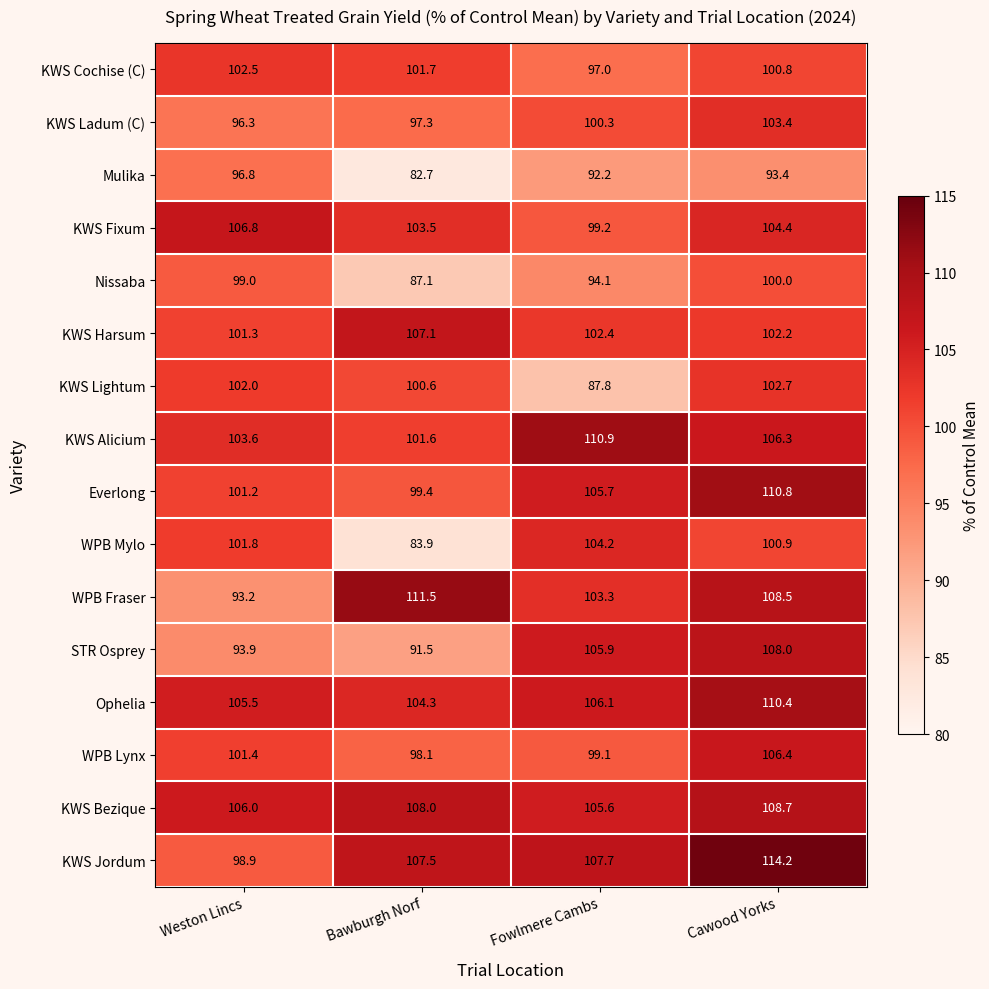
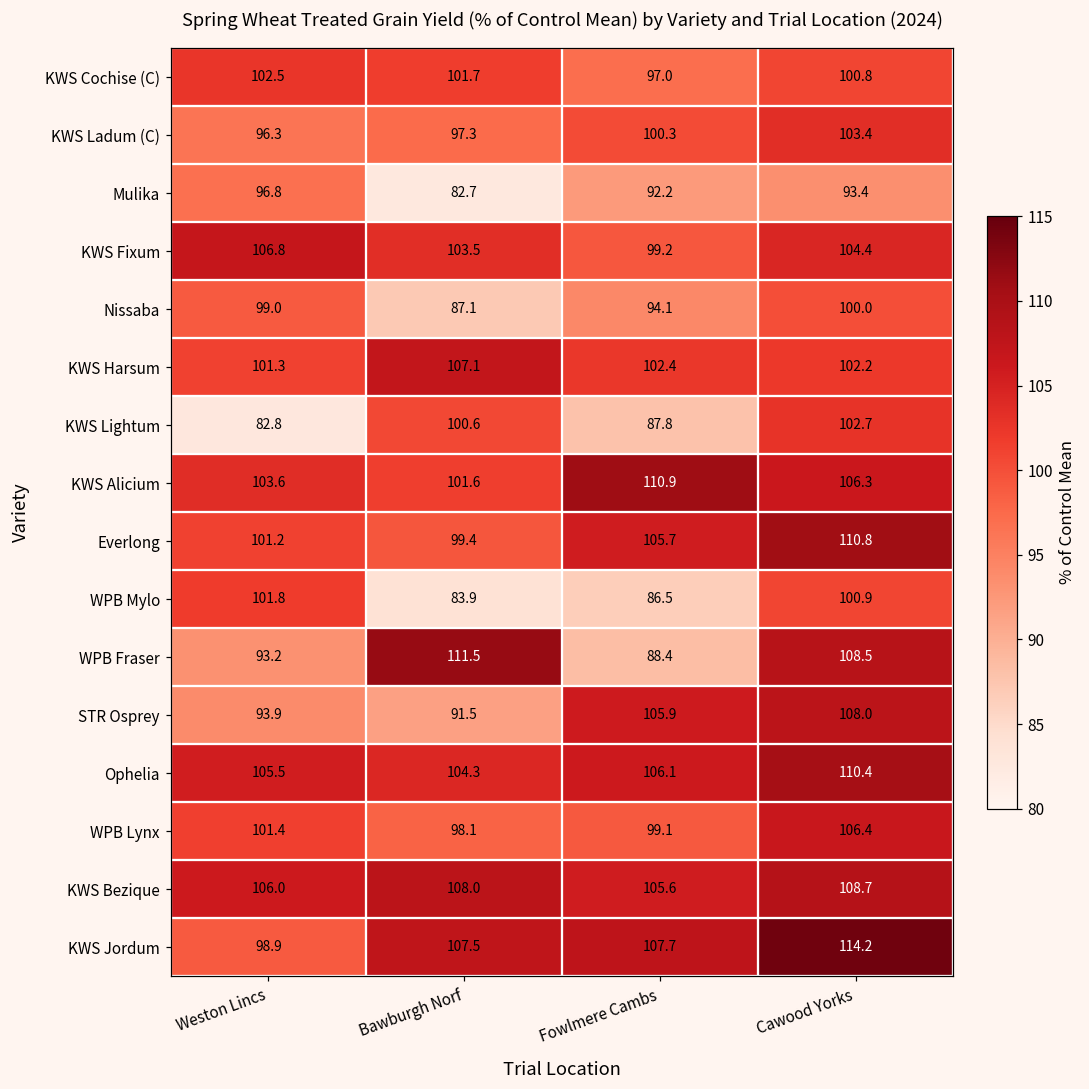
KWS Lightum, Weston Lincs: 102.0 -> 82.8
WPB Mylo, Fowlmere Cambs: 104.2 -> 86.5
WPB Fraser, Fowlmere Cambs: 103.3 -> 88.4
